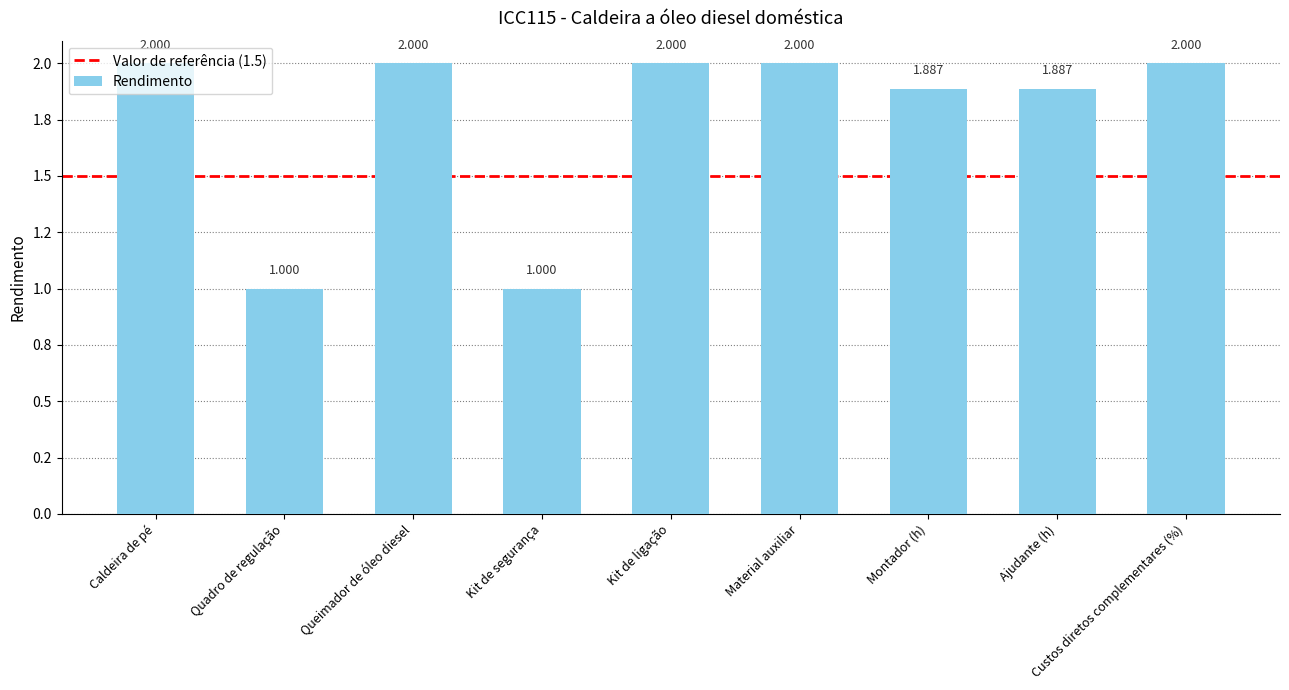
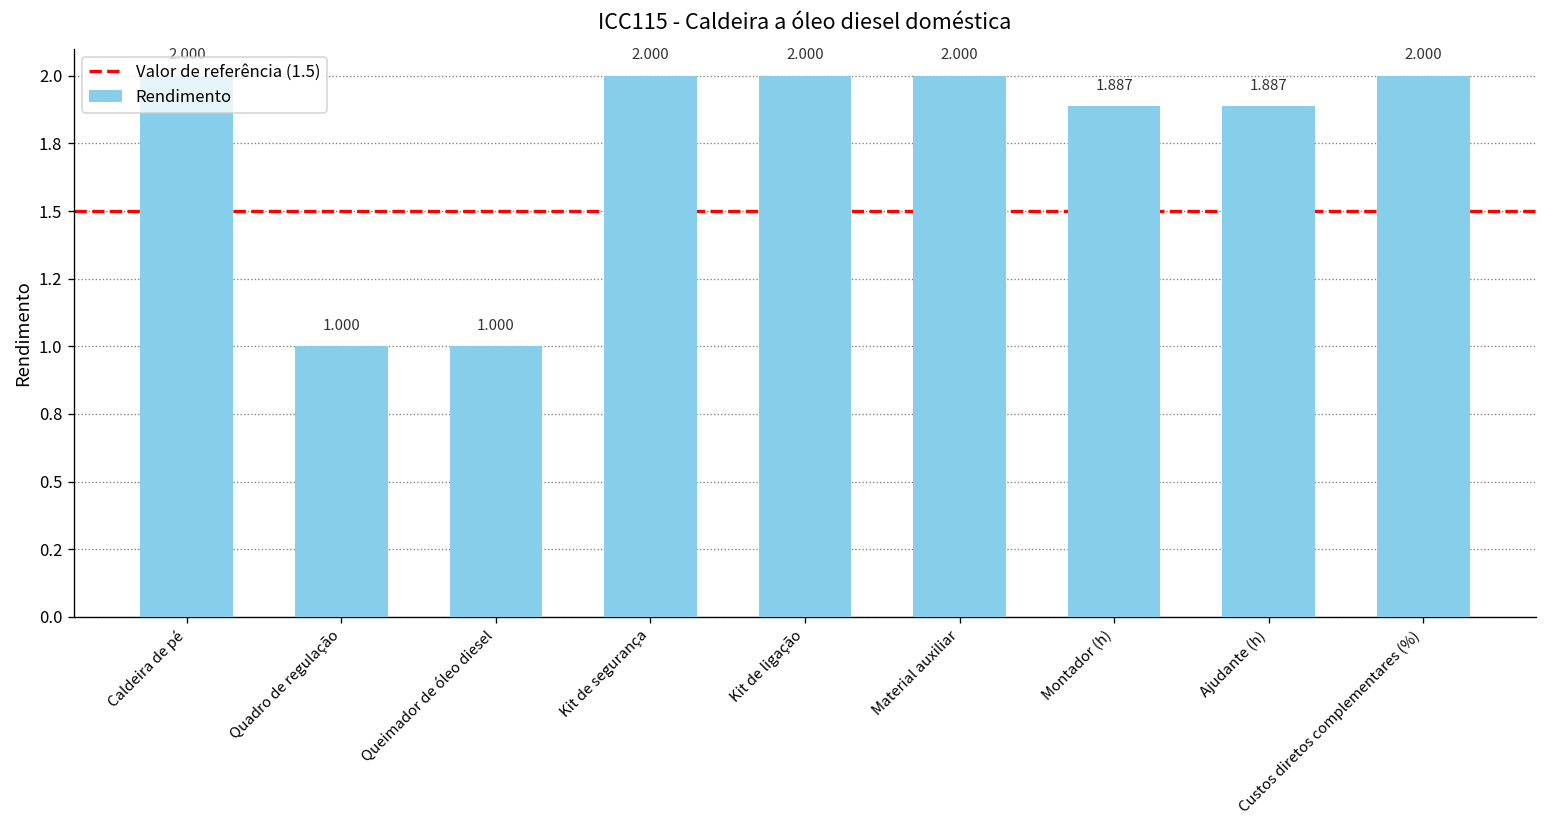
Queimador de óleo diesel: 2.000 -> 1.000
Kit de segurança: 1.000 -> 2.000
